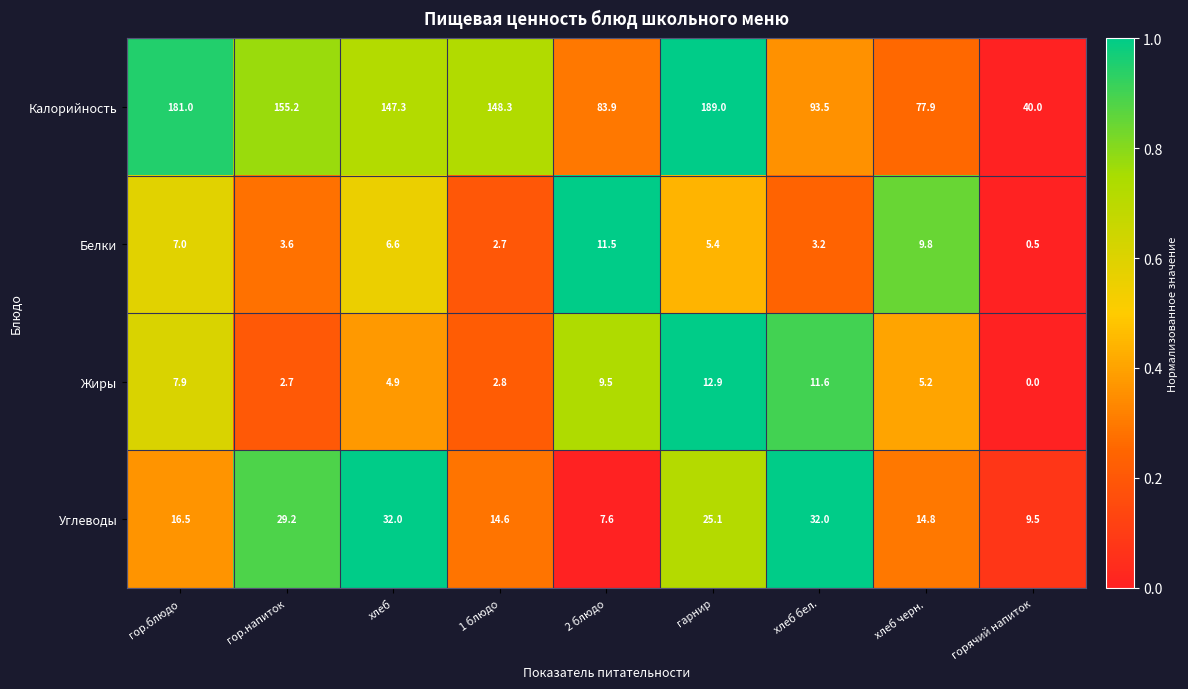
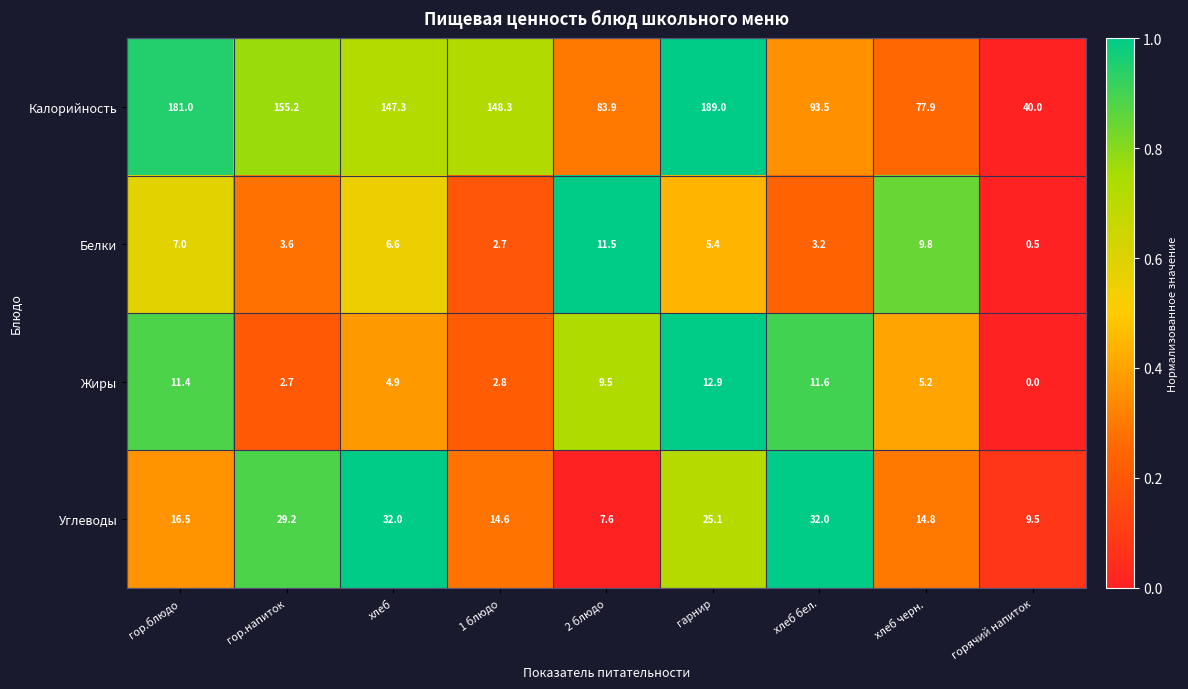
Жиры, гор.блюдо: 7.9 -> 11.4
